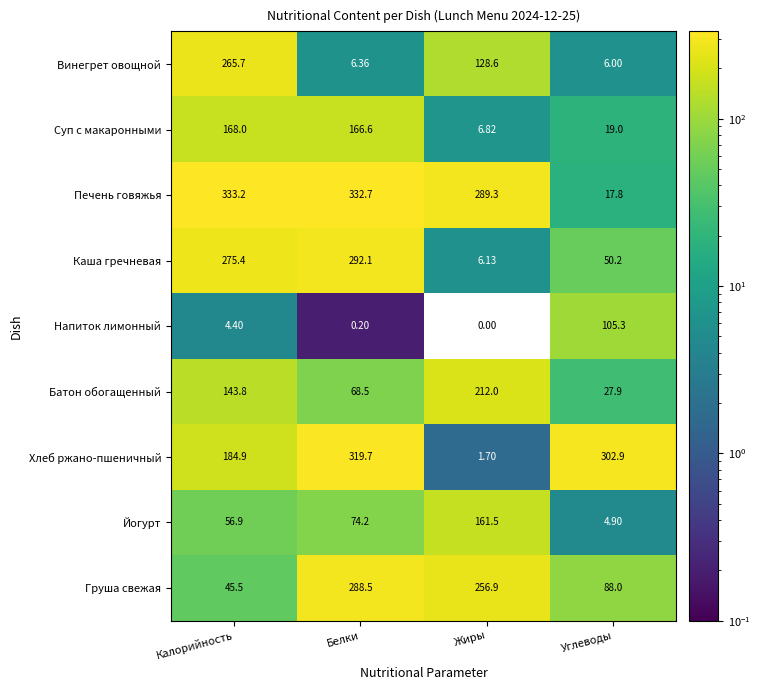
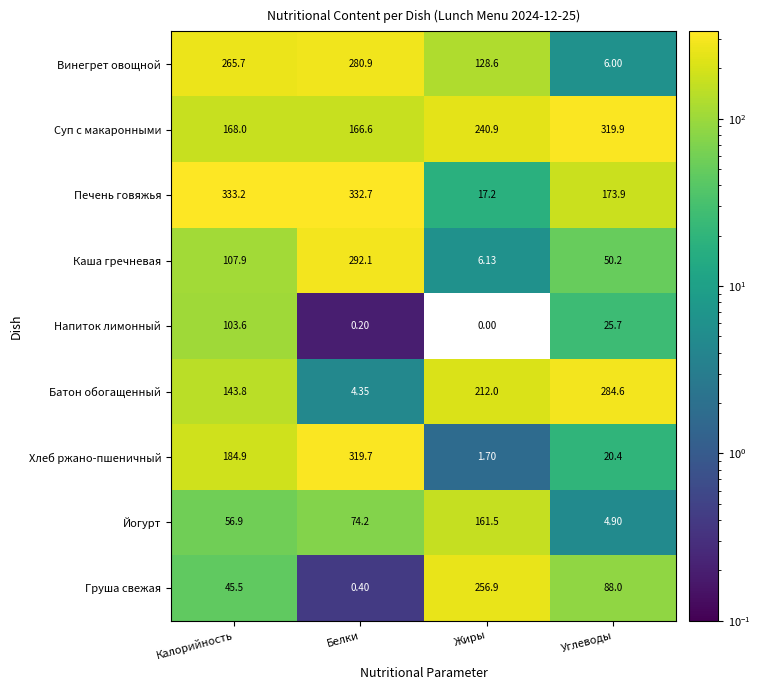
Винегрет овощной, Белки: 6.36 -> 280.9
Суп с макаронными, Жиры: 6.82 -> 240.9
Суп с макаронными, Углеводы: 19.0 -> 319.9
Печень говяжья, Жиры: 289.3 -> 17.2
Печень говяжья, Углеводы: 17.8 -> 173.9
Каша гречневая, Калорийность: 275.4 -> 107.9
Напиток лимонный, Калорийность: 4.40 -> 103.6
Напиток лимонный, Углеводы: 105.3 -> 25.7
Батон обогащенный, Белки: 68.5 -> 4.35
Батон обогащенный, Углеводы: 27.9 -> 284.6
Хлеб ржано-пшеничный, Углеводы: 302.9 -> 20.4
Груша свежая, Белки: 288.5 -> 0.40
